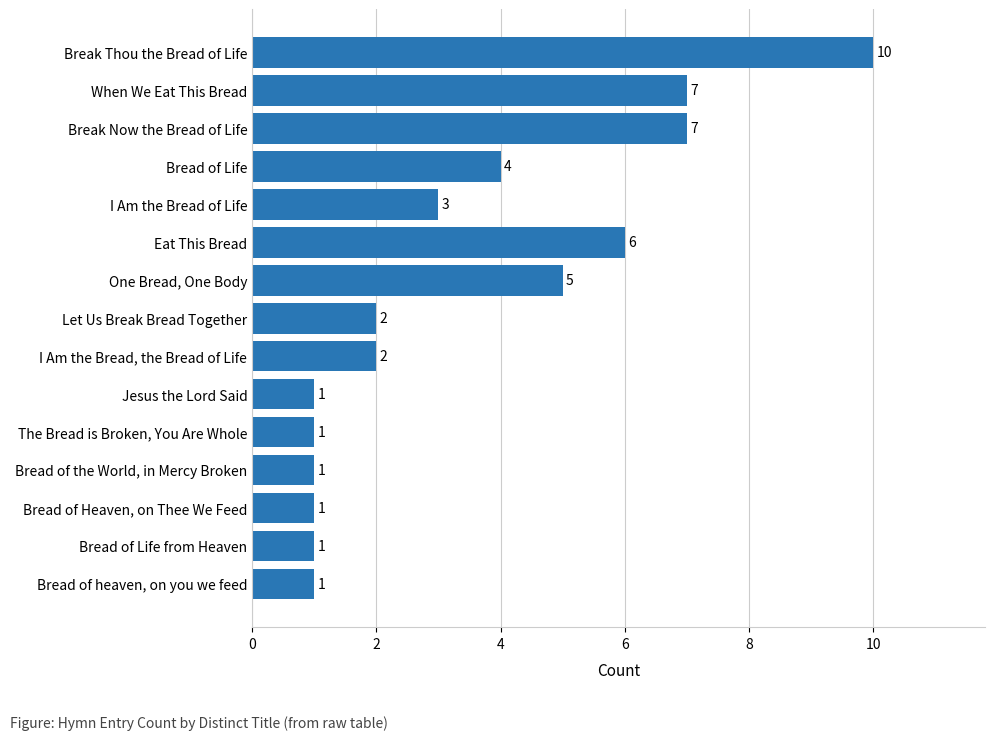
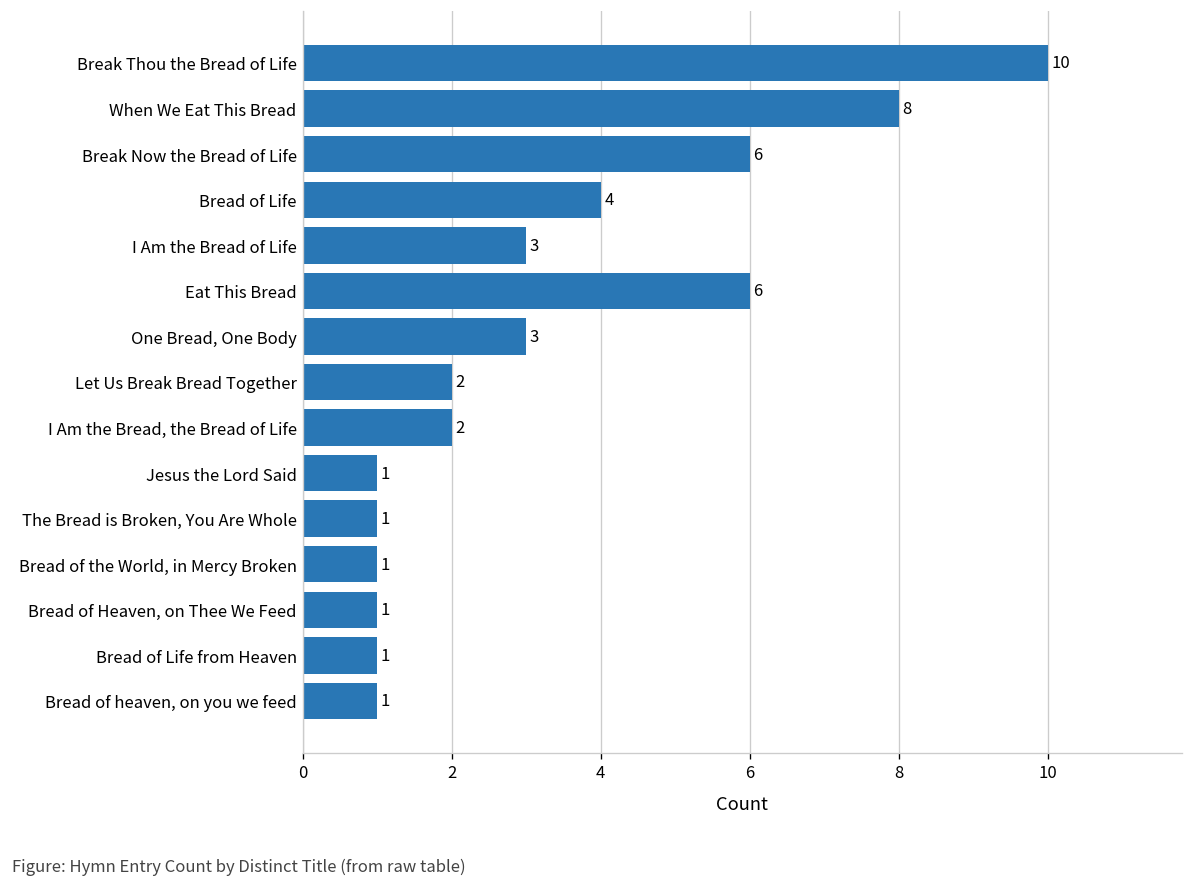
When We Eat This Bread: 7 -> 8
Break Now the Bread of Life: 7 -> 6
One Bread, One Body: 5 -> 3
